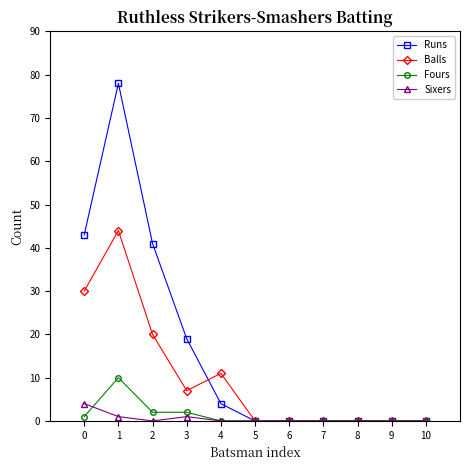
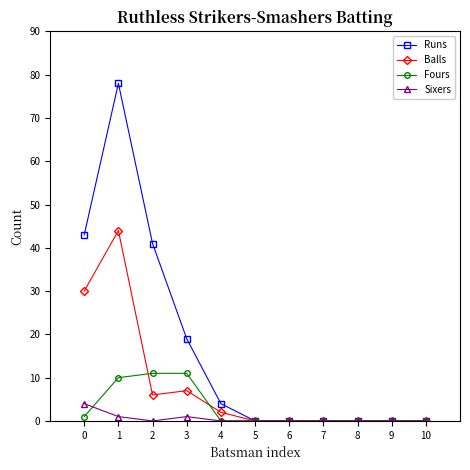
Balls, 2: 20 -> 6
Fours, 2: 2 -> 11
Fours, 3: 2 -> 11
Balls, 4: 11 -> 2
